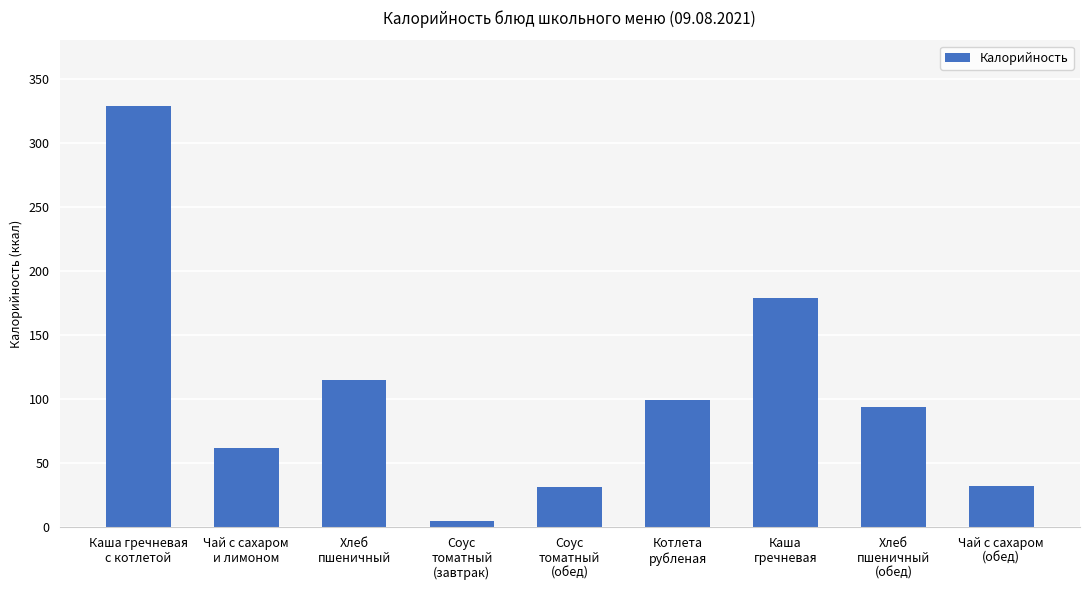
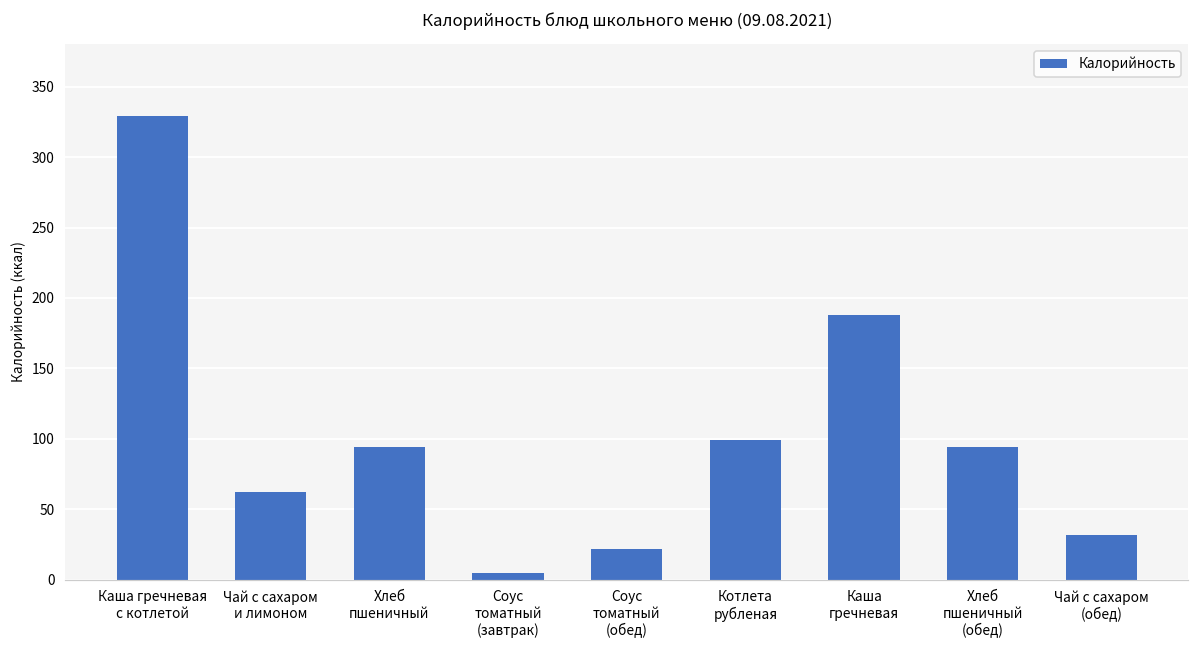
Хлеб пшеничный: 115 -> 94
Соус томатный (обед): 31 -> 22
Каша гречневая: 179 -> 188
